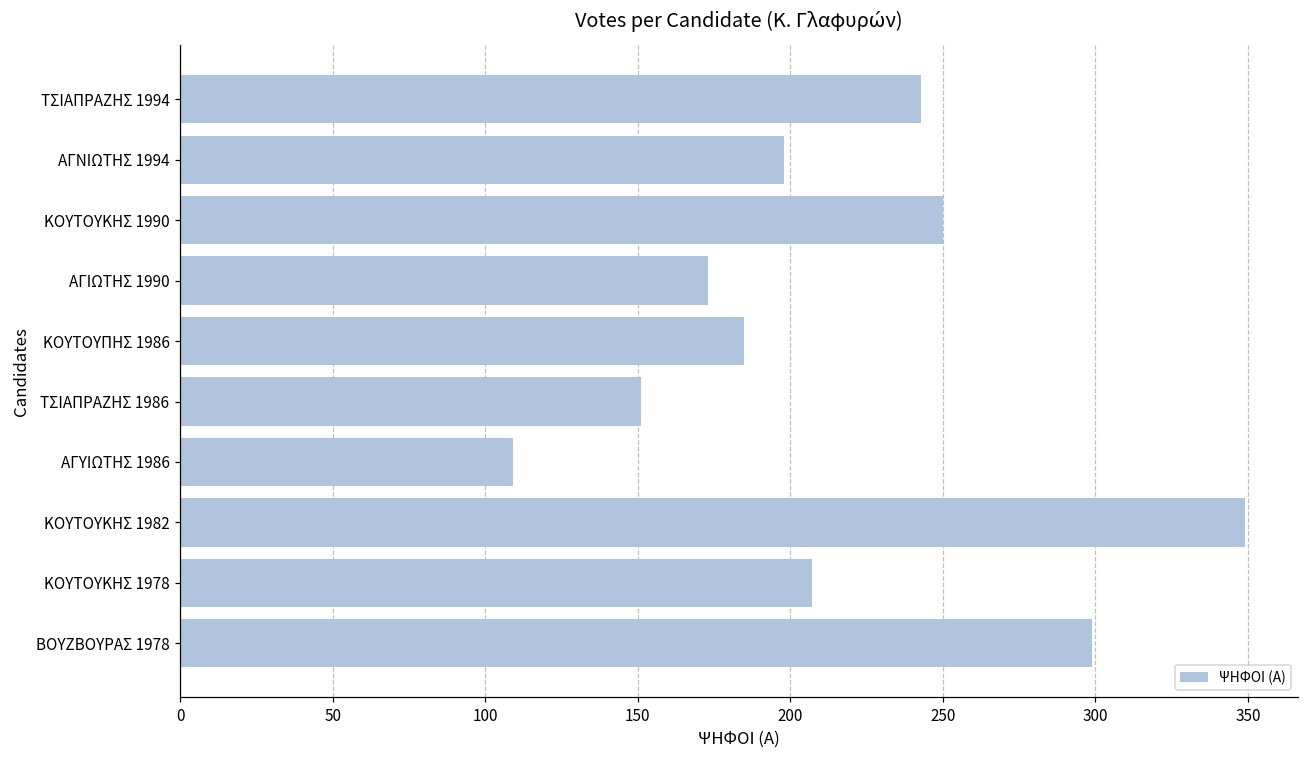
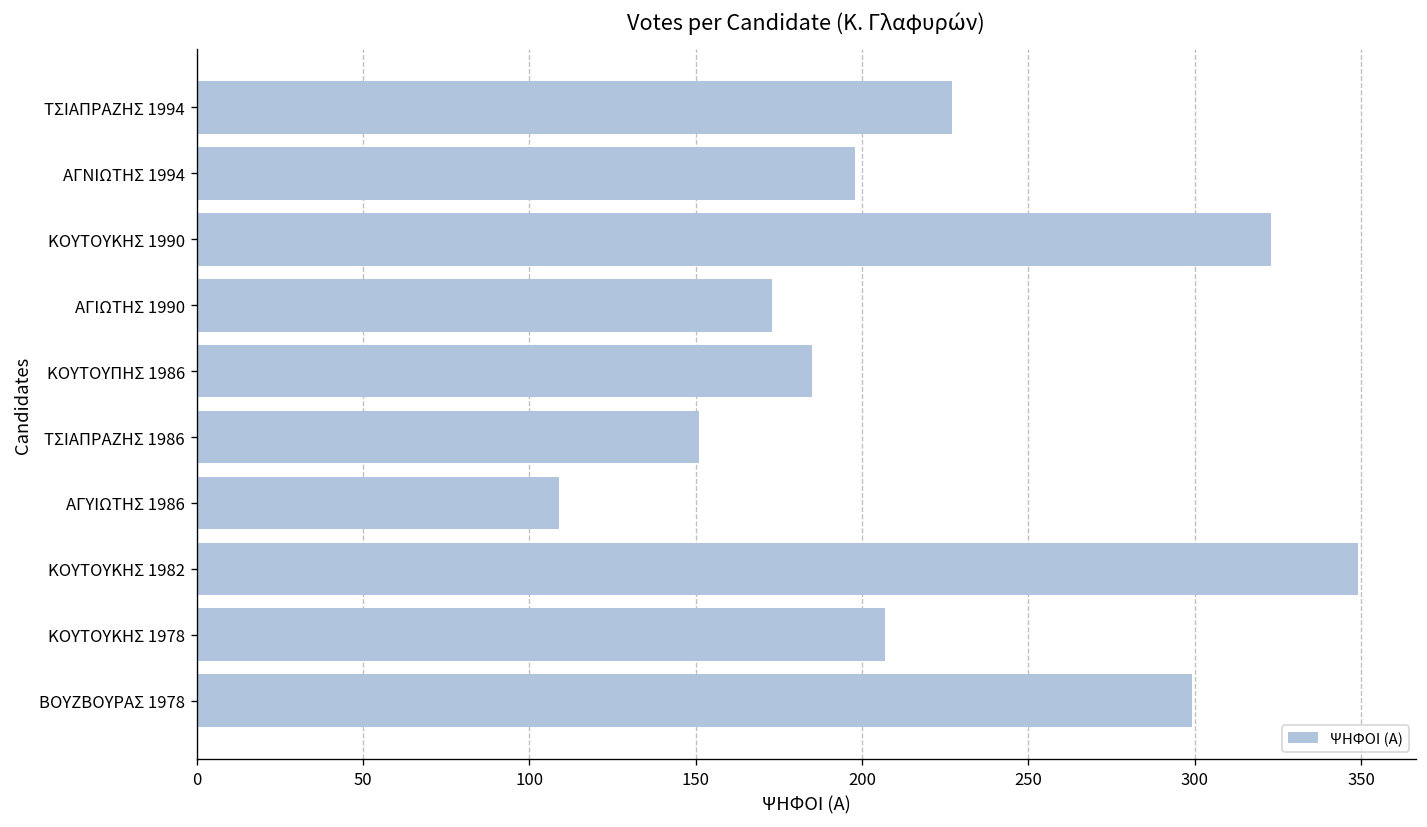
ΤΣΙΑΠΡΑΖΗΣ 1994: 243 -> 227
ΚΟΥΤΟΥΚΗΣ 1990: 250 -> 323
